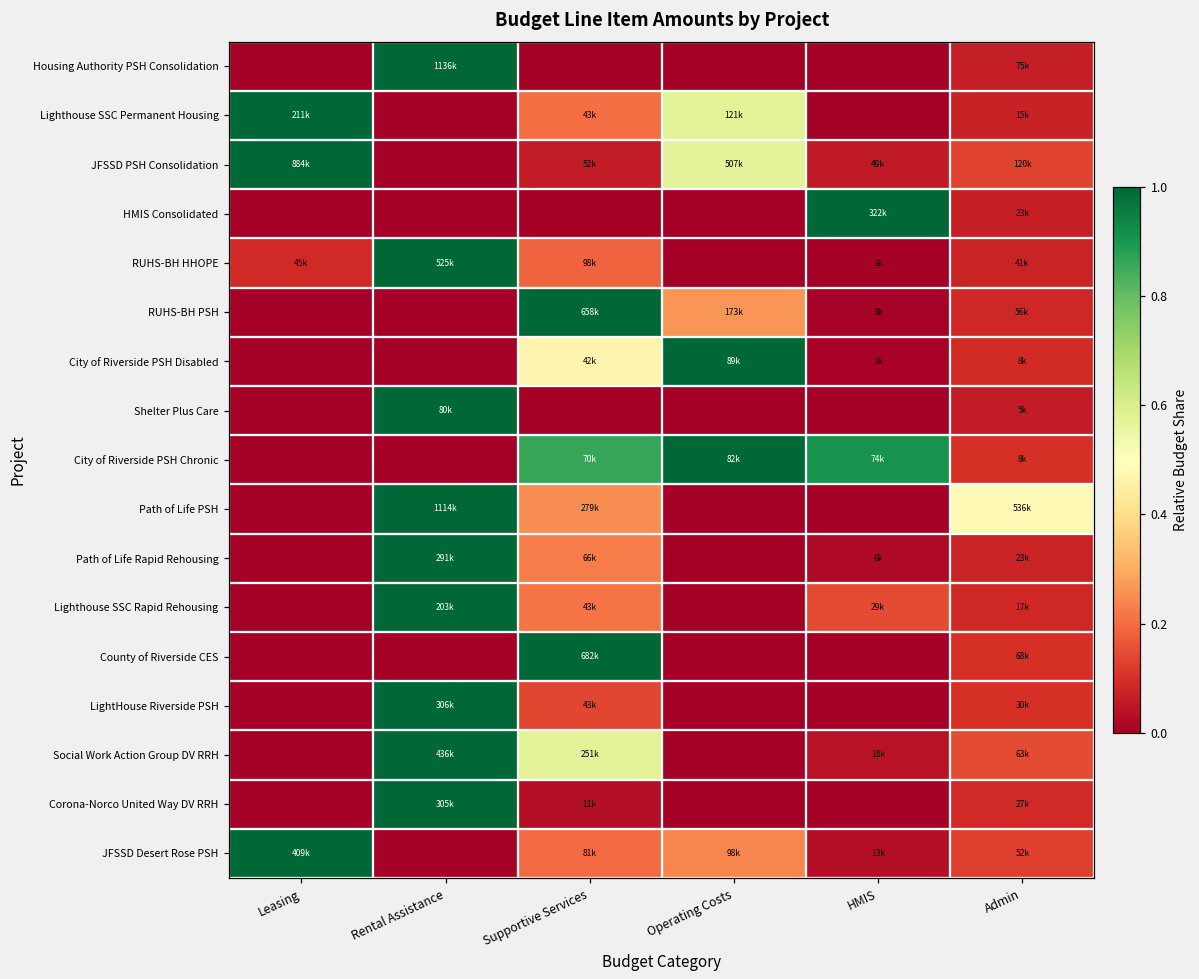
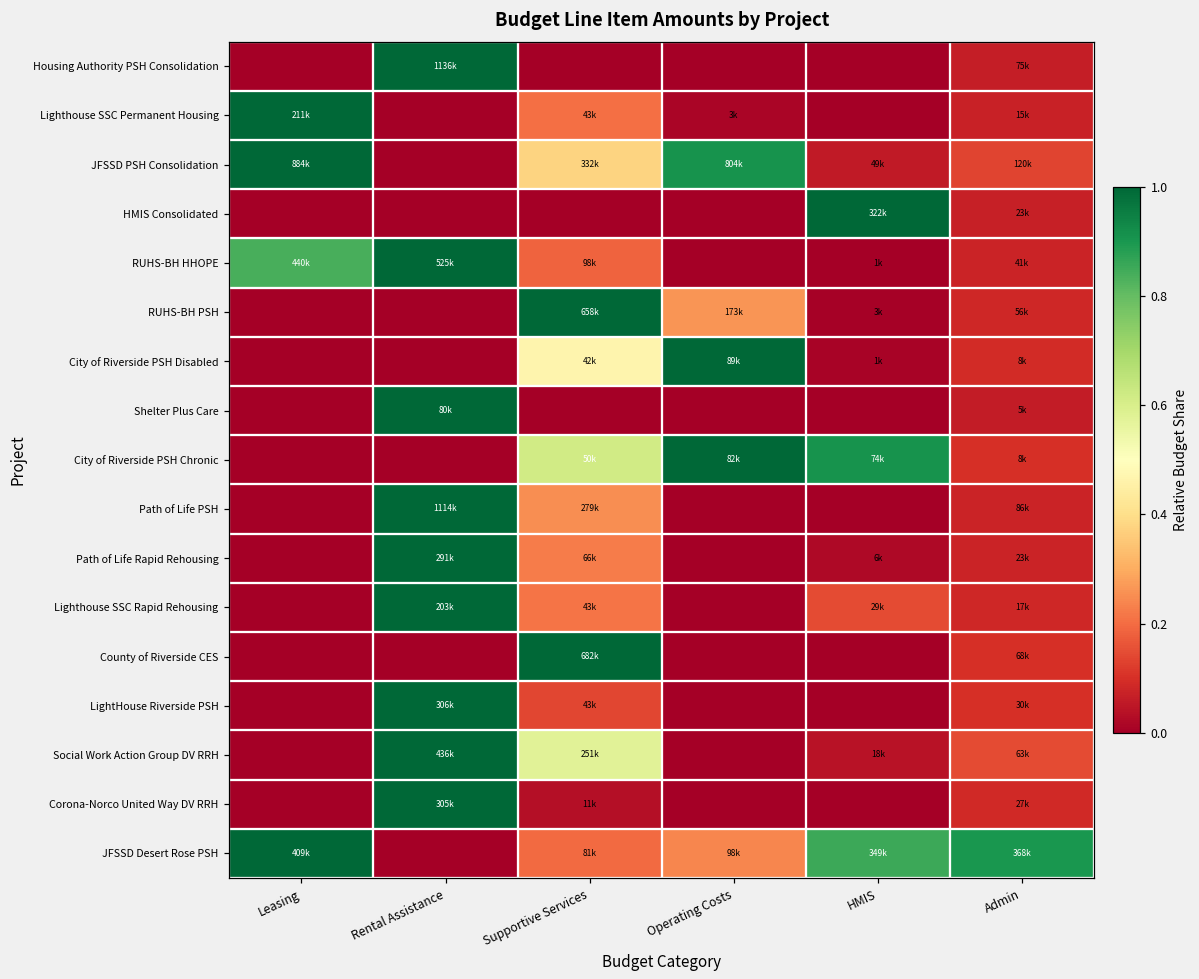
Lighthouse SSC Permanent Housing, Operating Costs: 121k -> 3k
JFSSD PSH Consolidation, Supportive Services: 52k -> 332k
JFSSD PSH Consolidation, Operating Costs: 507k -> 804k
RUHS-BH HHOPE, Leasing: 45k -> 440k
City of Riverside PSH Chronic, Supportive Services: 70k -> 50k
Path of Life PSH, Admin: 536k -> 86k
JFSSD Desert Rose PSH, HMIS: 13k -> 349k
JFSSD Desert Rose PSH, Admin: 52k -> 368k
